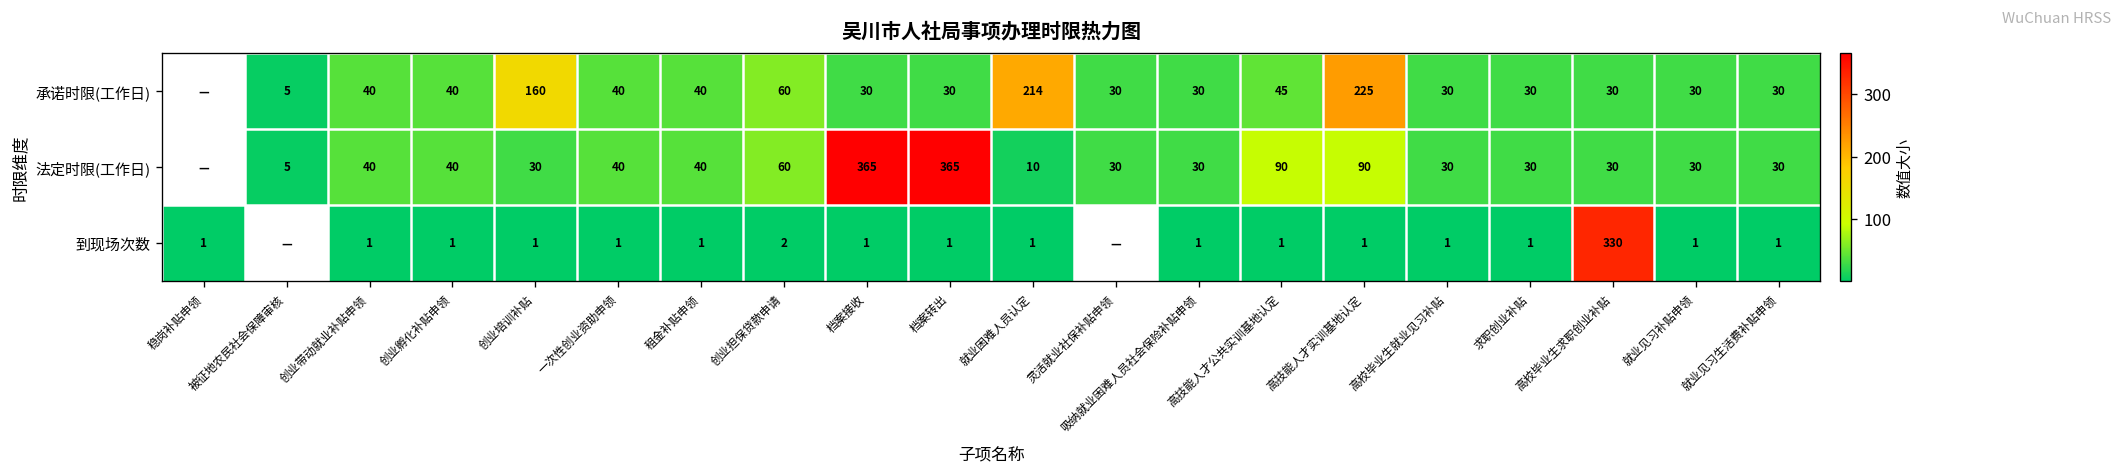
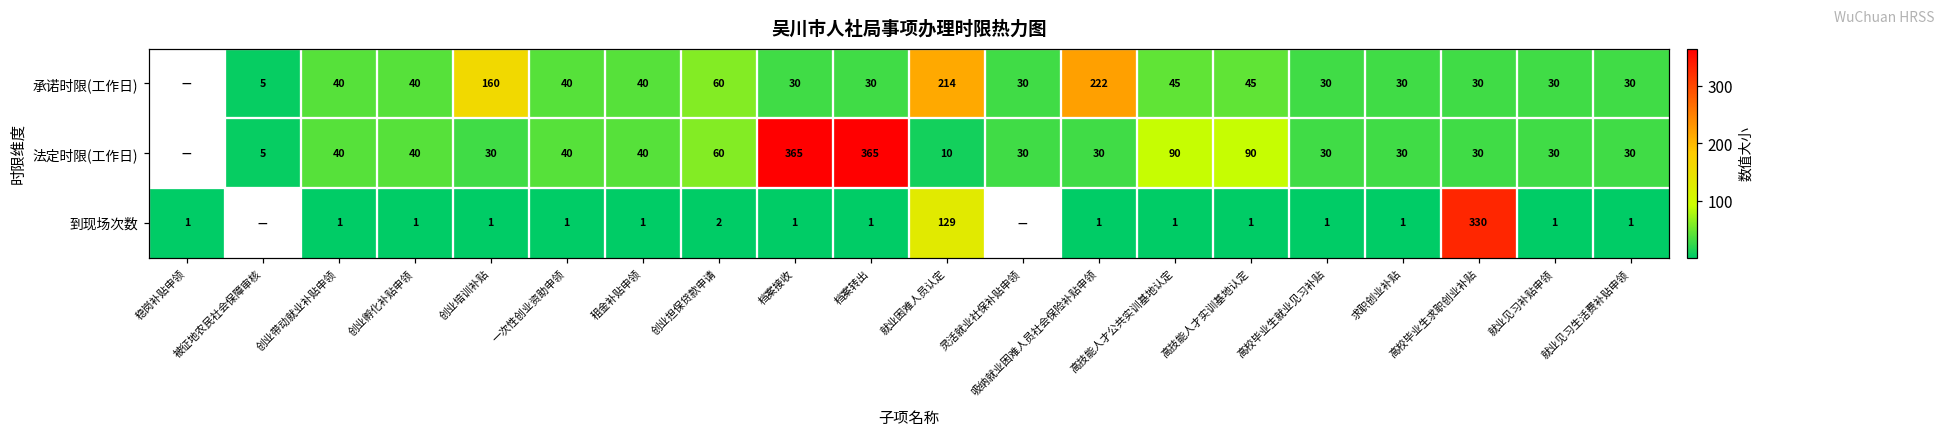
承诺时限(工作日), 吸纳就业困难人员社会保险补贴申领: 30 -> 222
承诺时限(工作日), 高技能人才实训基地认定: 225 -> 45
到现场次数, 就业困难人员认定: 1 -> 129
